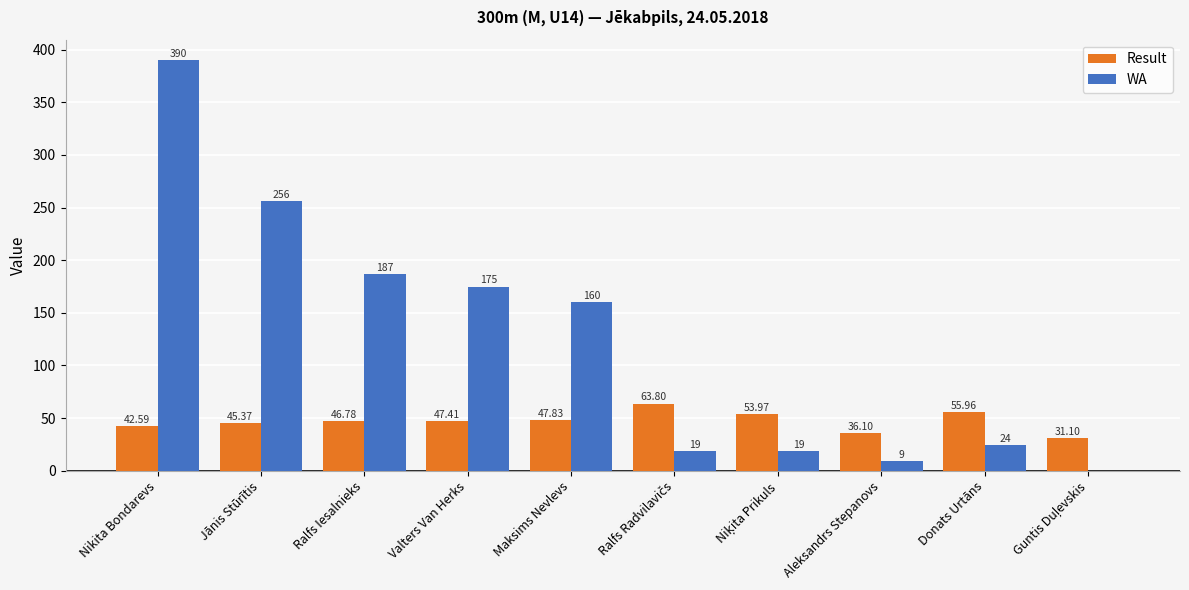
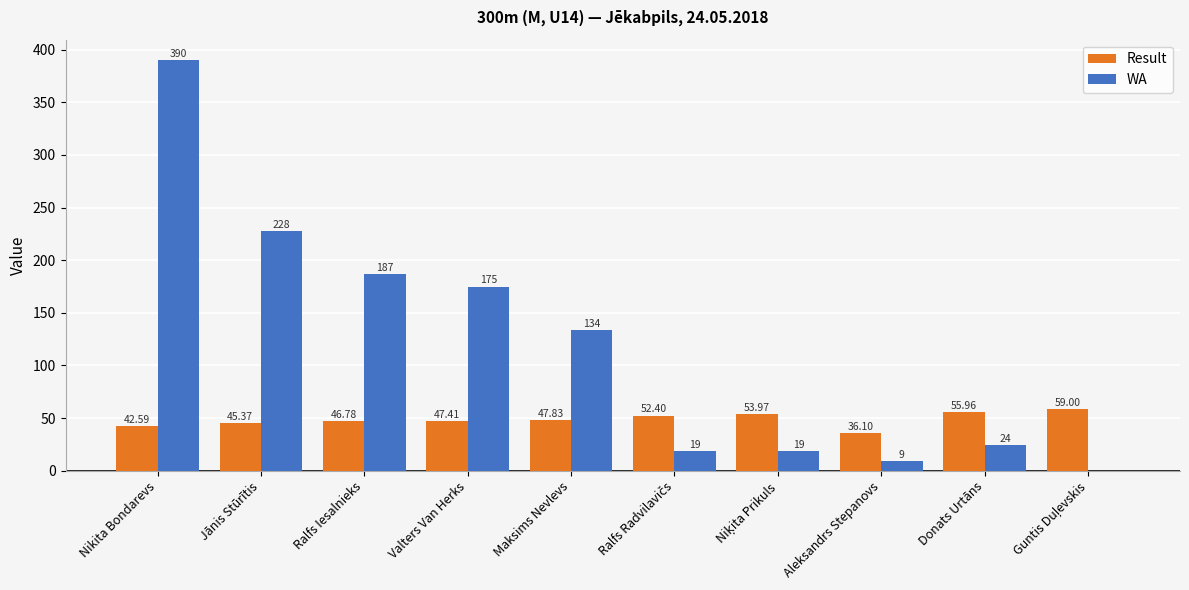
WA, Jānis Stūrītis: 256 -> 228
WA, Maksims Nevlevs: 160 -> 134
Result, Ralfs Radvilavičs: 63.80 -> 52.40
Result, Guntis Duļevskis: 31.10 -> 59.00
